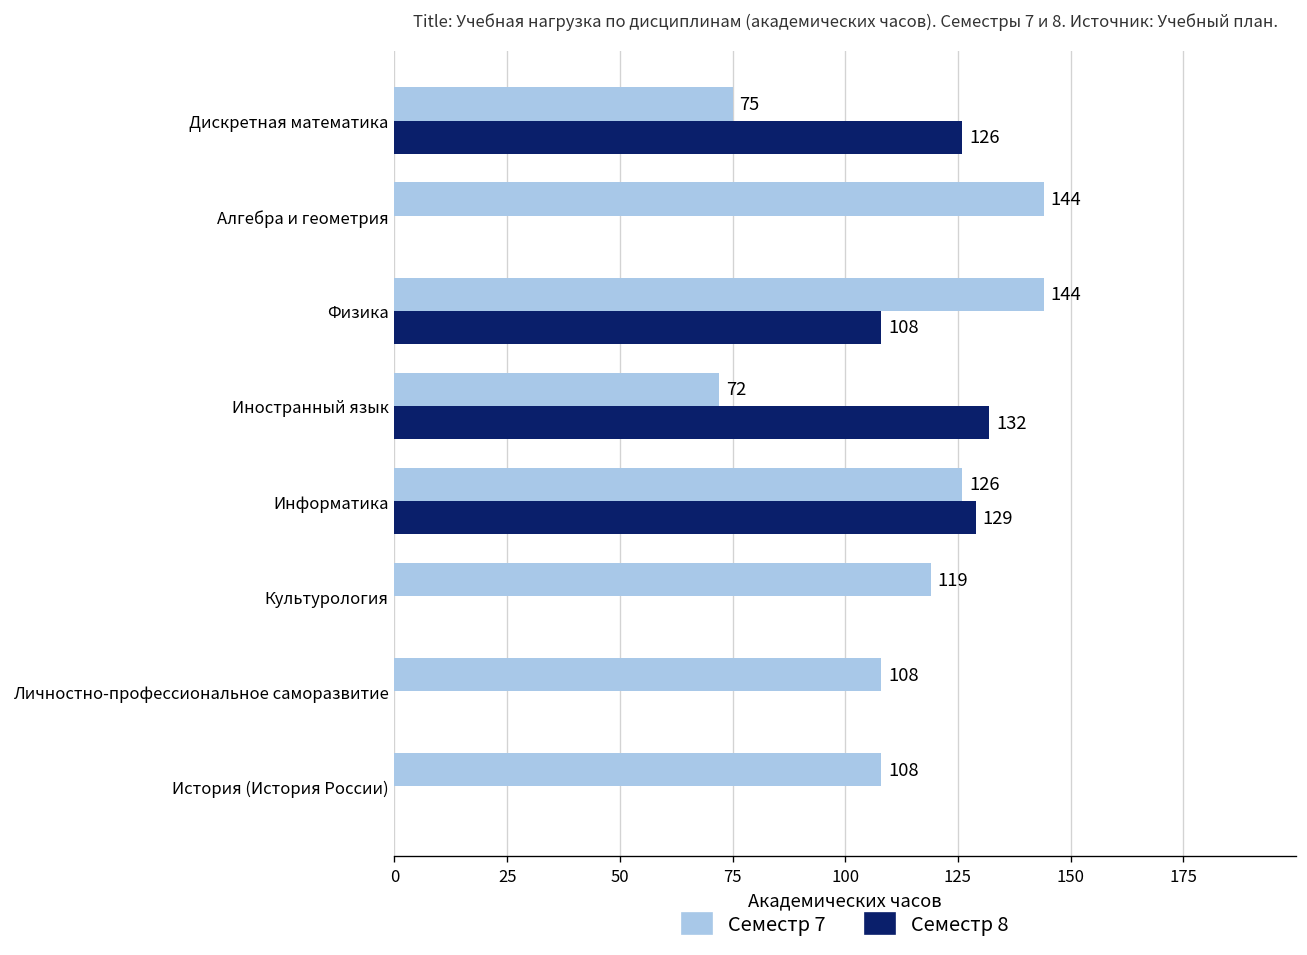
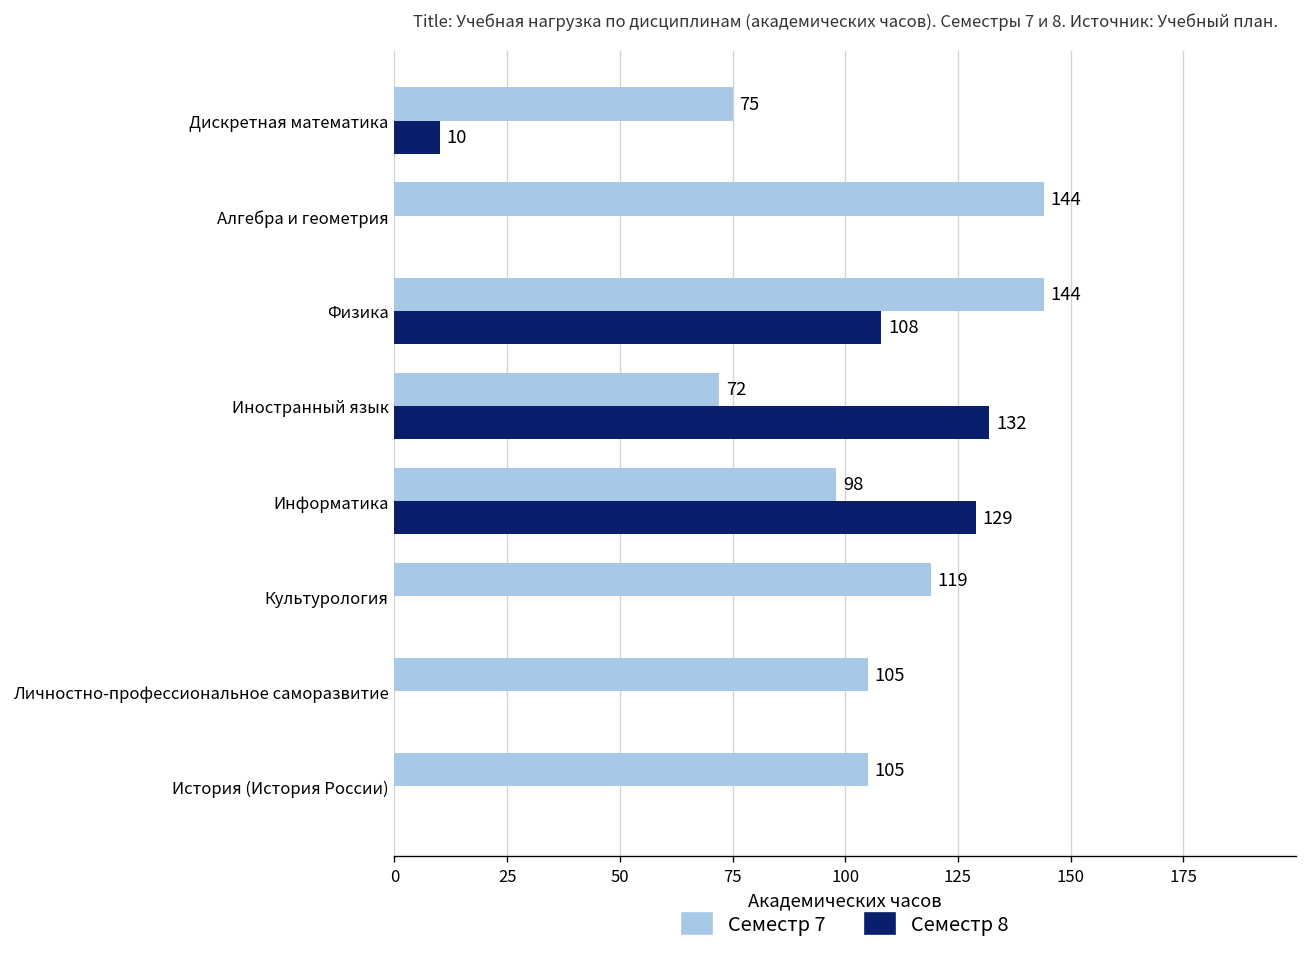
Семестр 8, Дискретная математика: 126 -> 10
Семестр 7, Информатика: 126 -> 98
Семестр 7, Личностно-профессиональное саморазвитие: 108 -> 105
Семестр 7, История (История России): 108 -> 105
